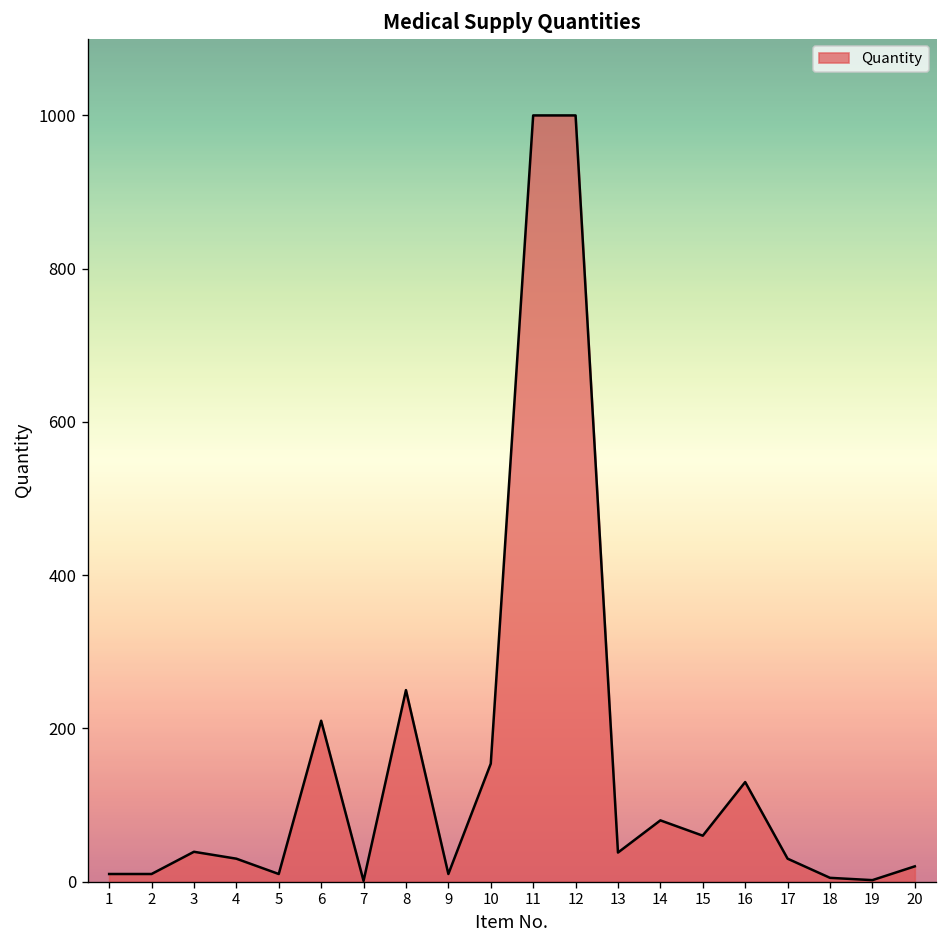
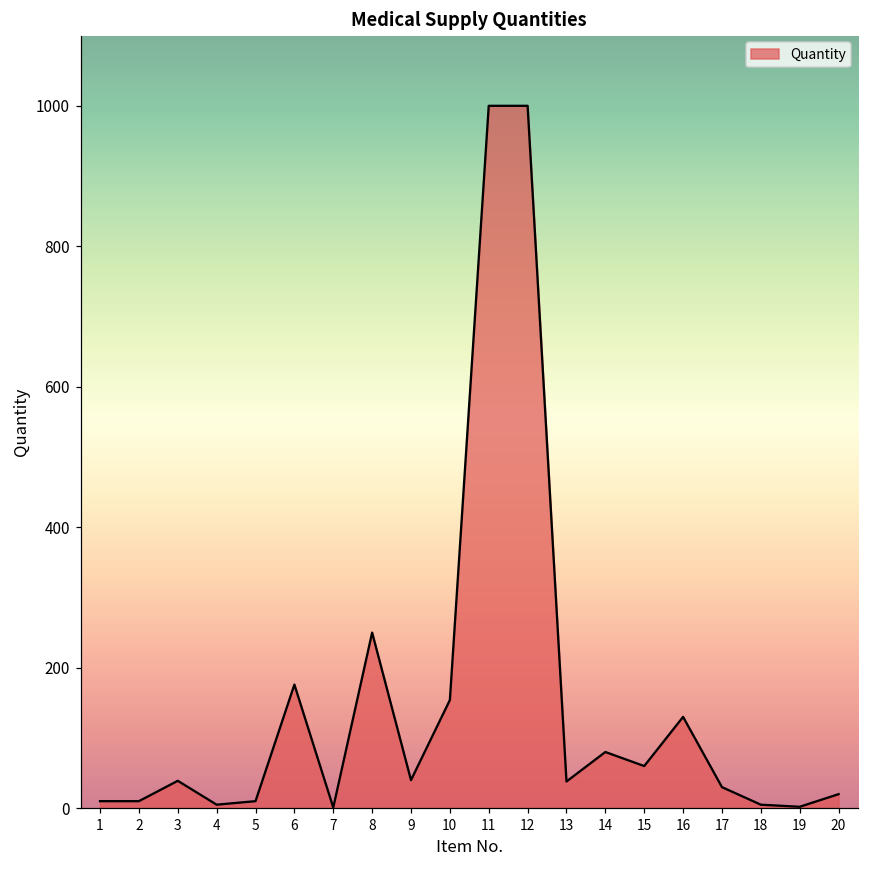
4: 30 -> 10
6: 210 -> 180
9: 10 -> 40
